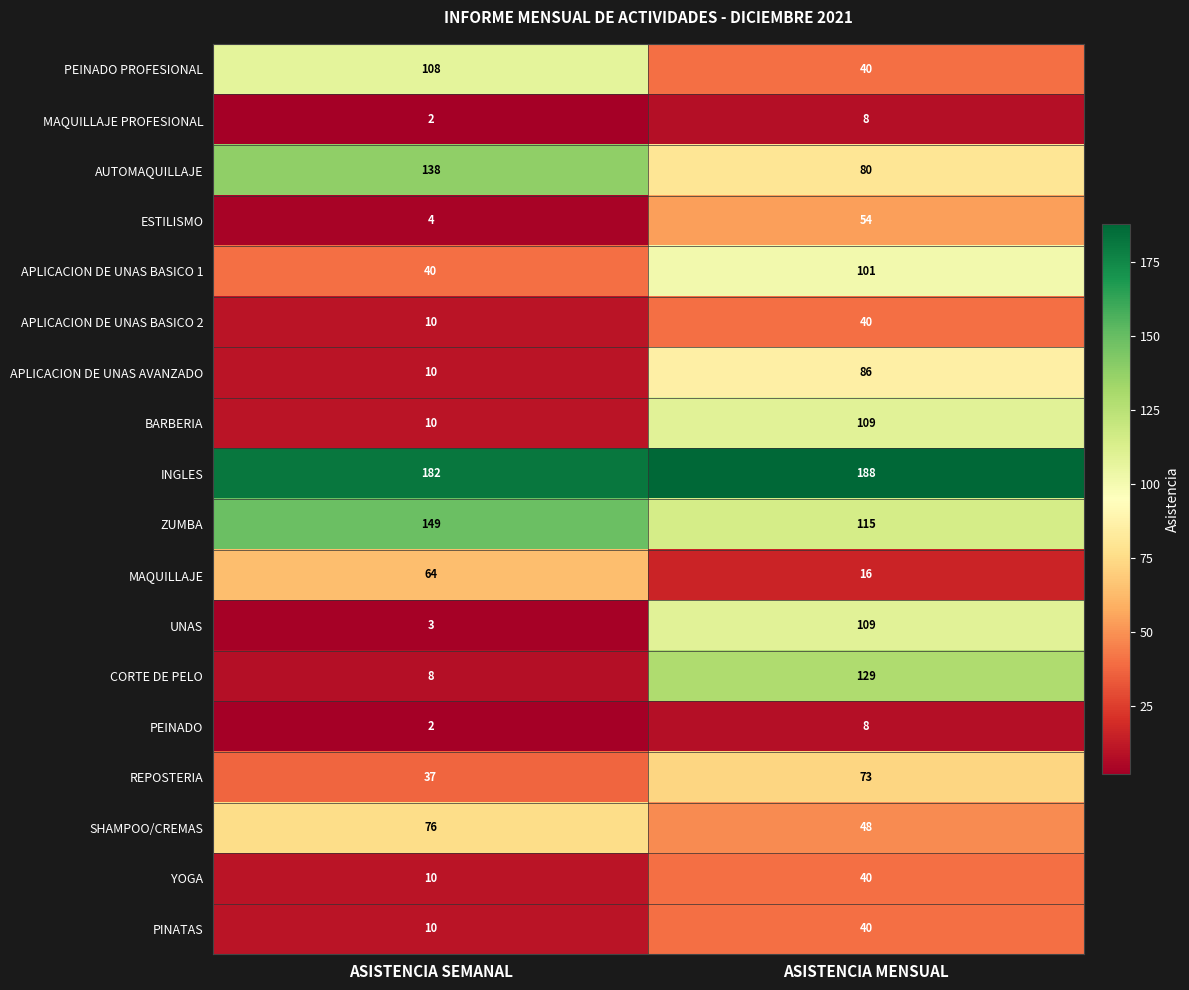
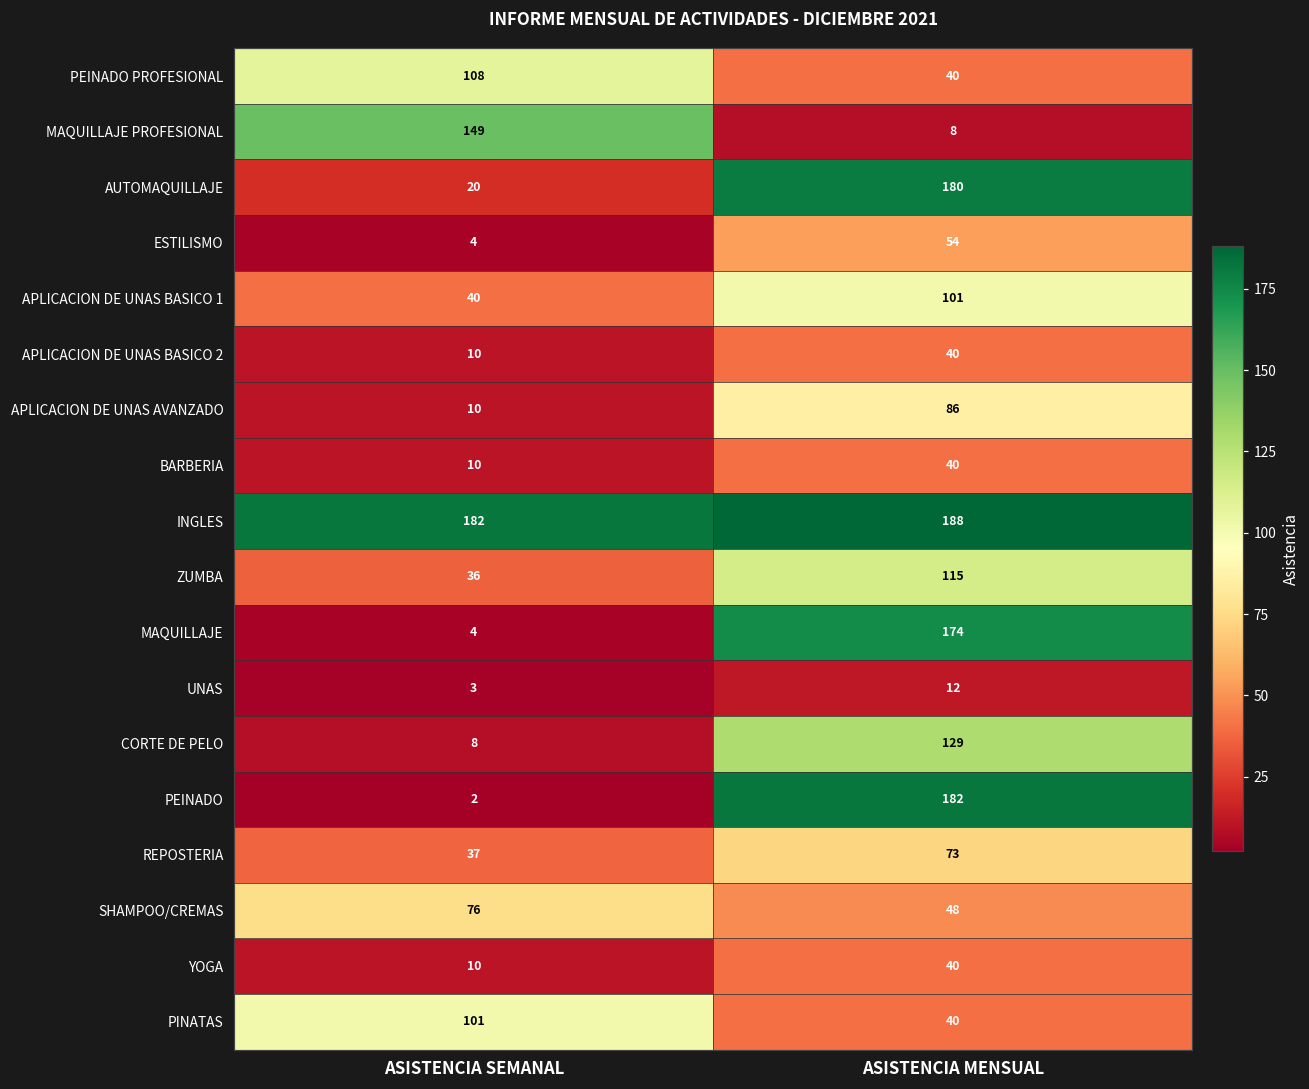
MAQUILLAJE PROFESIONAL, ASISTENCIA SEMANAL: 2 -> 149
AUTOMAQUILLAJE, ASISTENCIA SEMANAL: 138 -> 20
AUTOMAQUILLAJE, ASISTENCIA MENSUAL: 80 -> 180
BARBERIA, ASISTENCIA MENSUAL: 109 -> 40
ZUMBA, ASISTENCIA SEMANAL: 149 -> 36
MAQUILLAJE, ASISTENCIA SEMANAL: 64 -> 4
MAQUILLAJE, ASISTENCIA MENSUAL: 16 -> 174
UNAS, ASISTENCIA MENSUAL: 109 -> 12
PEINADO, ASISTENCIA MENSUAL: 8 -> 182
PINATAS, ASISTENCIA SEMANAL: 10 -> 101
